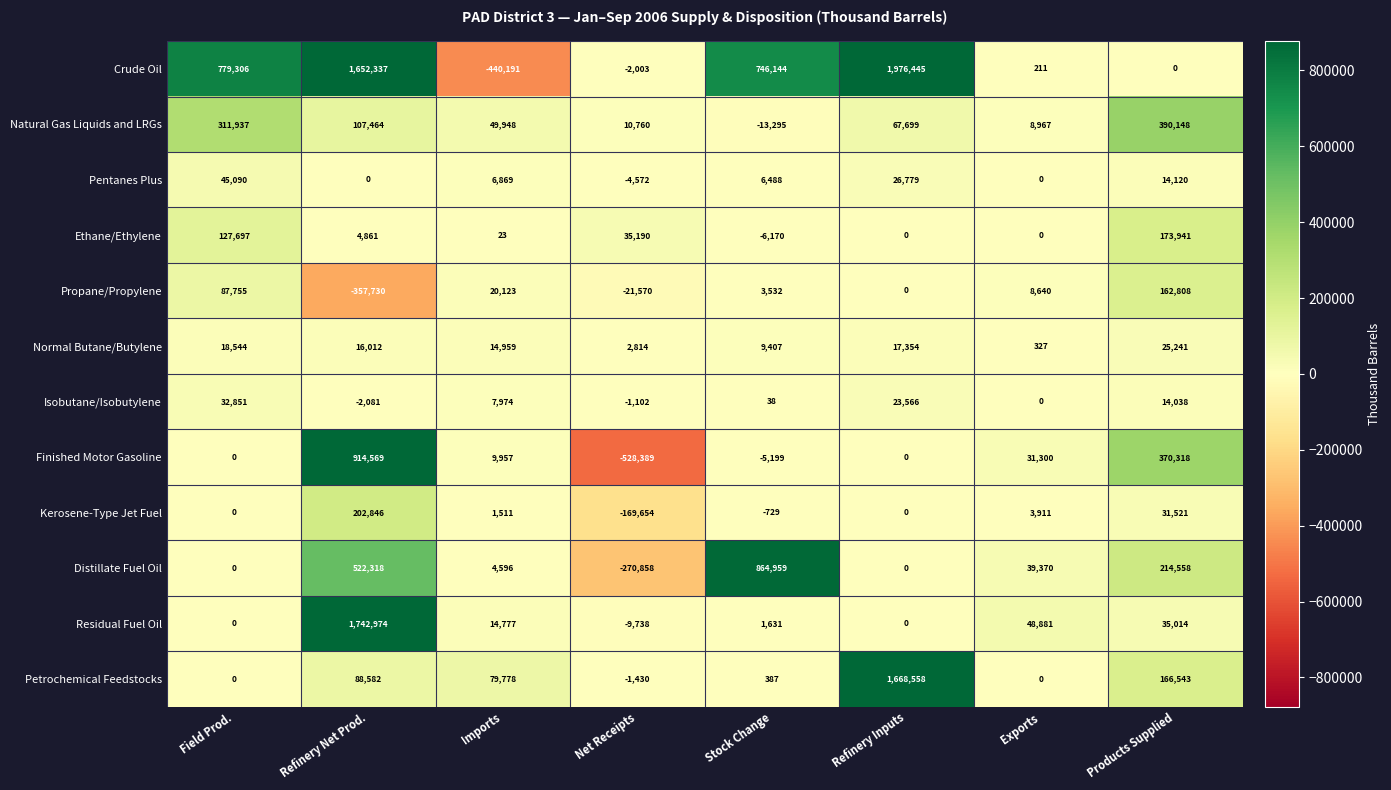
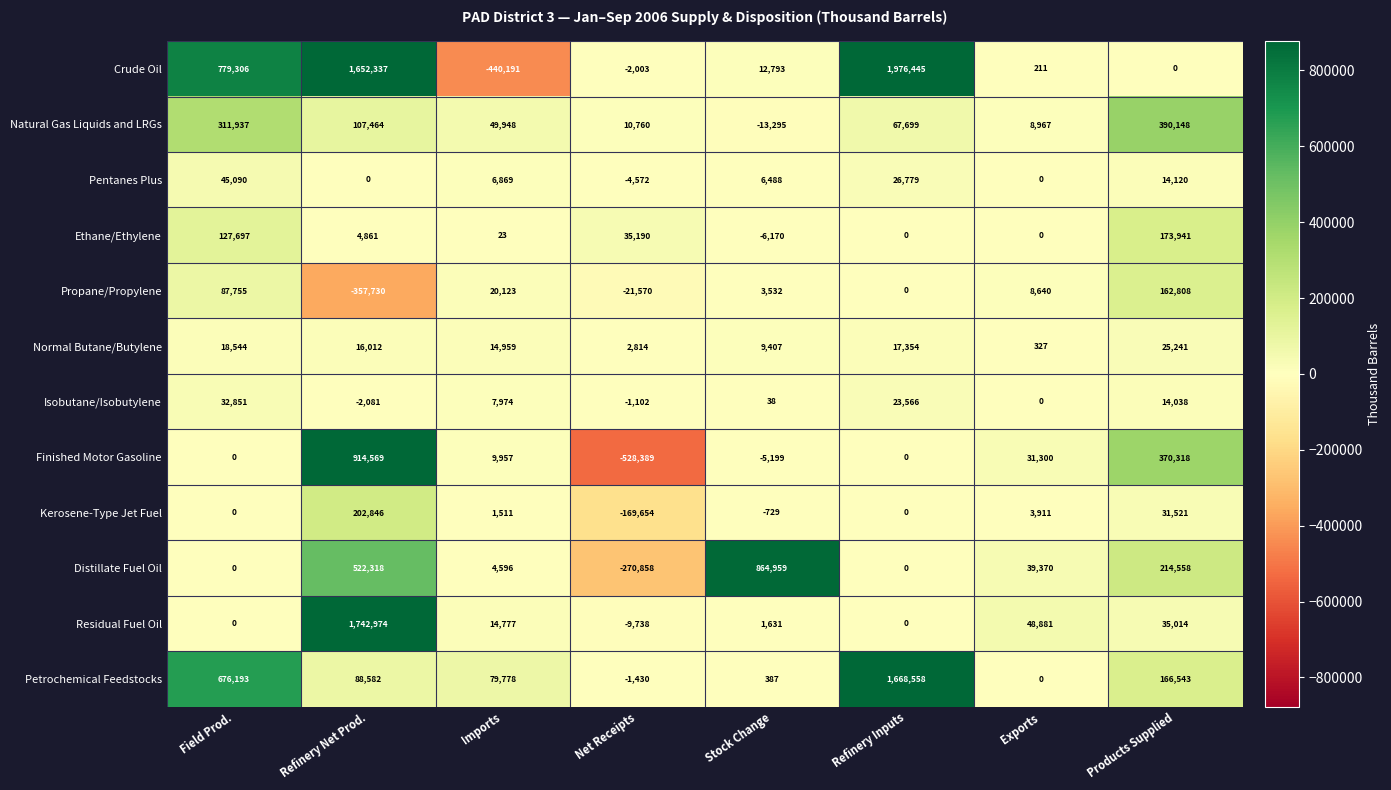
Crude Oil, Stock Change: 746,144 -> 12,793
Petrochemical Feedstocks, Field Prod.: 0 -> 676,193
